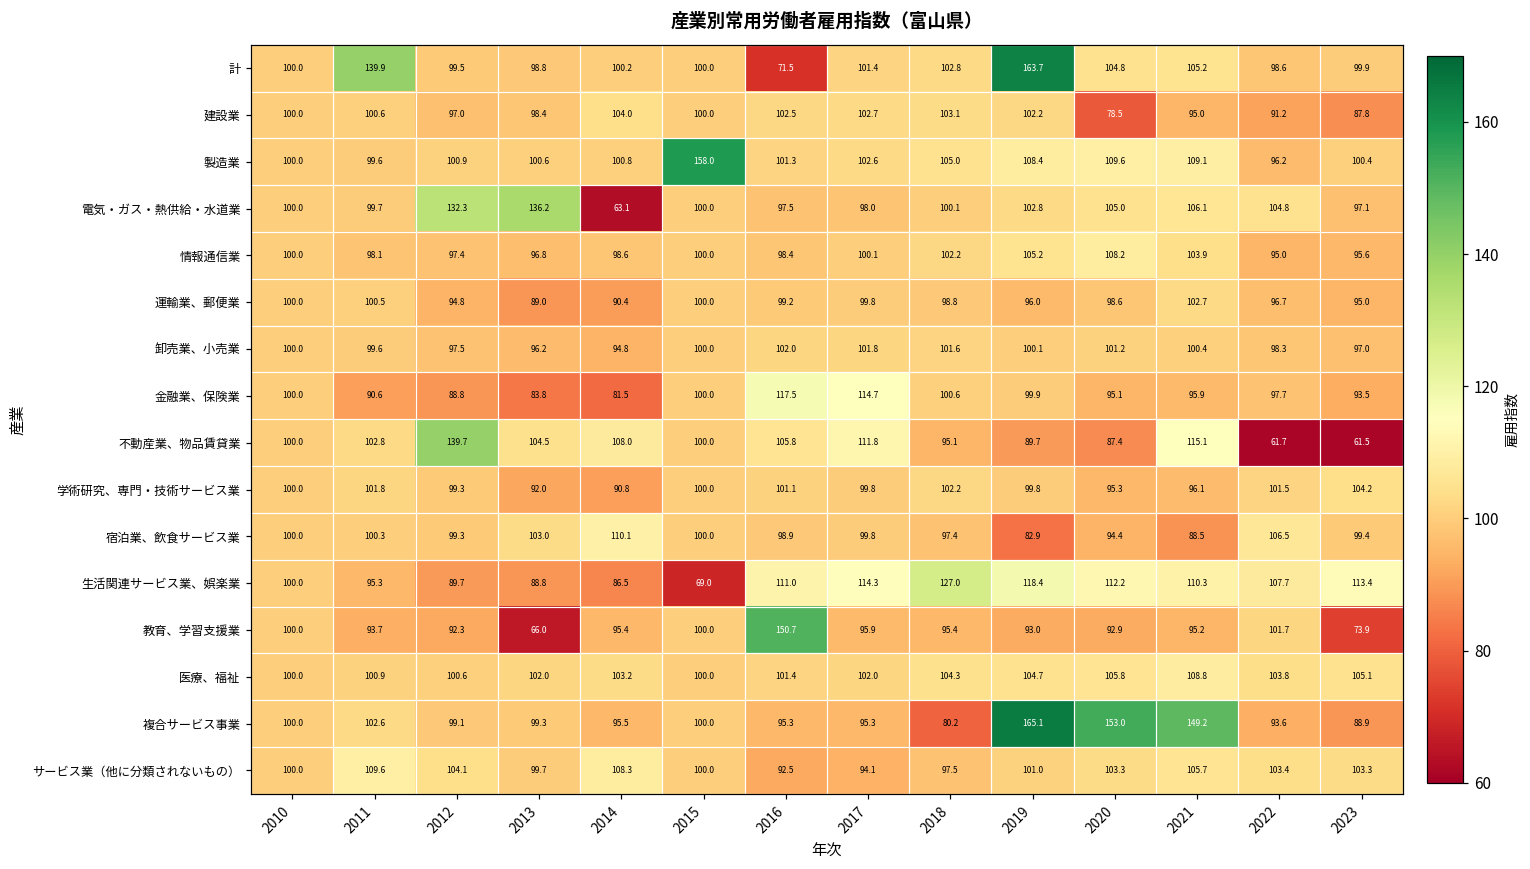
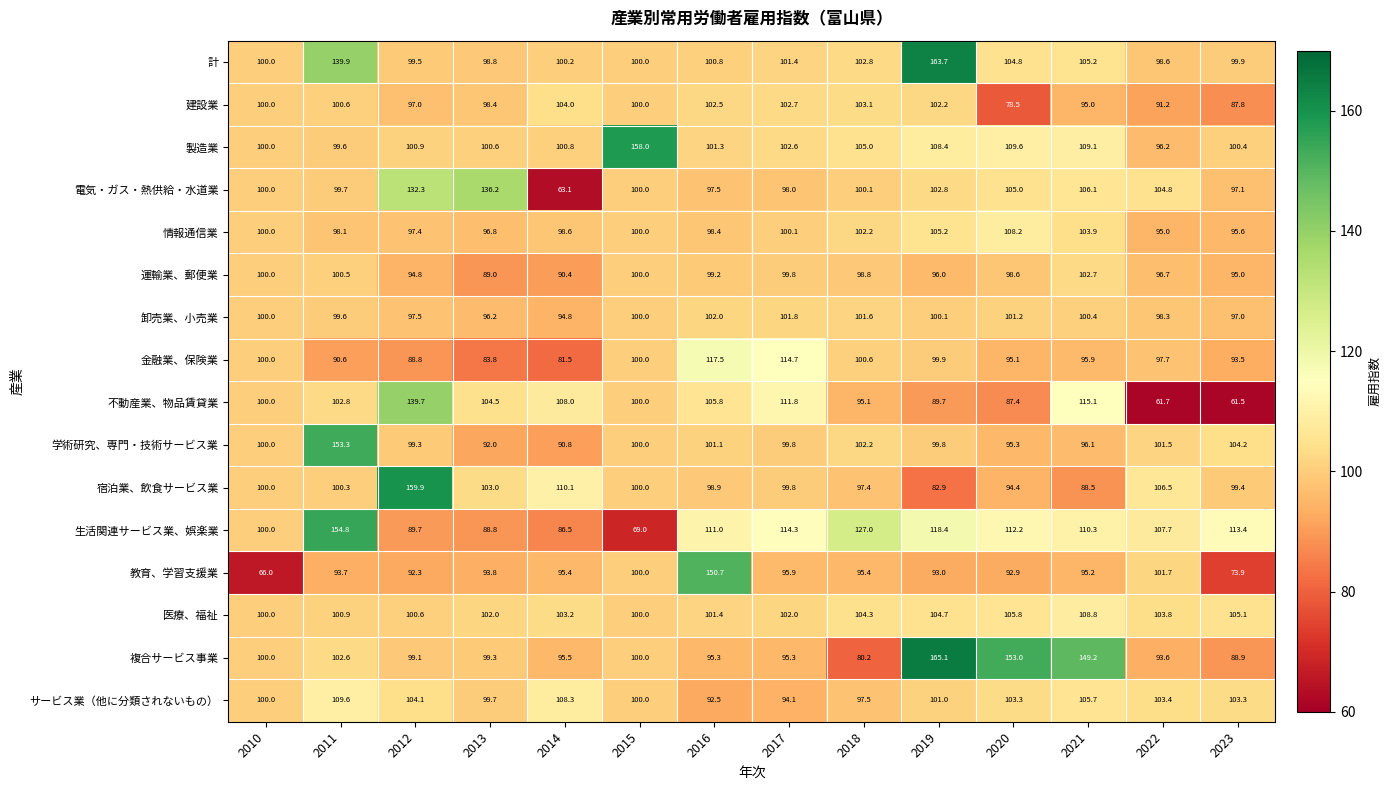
計, 2016: 71.5 -> 100.8
学術研究、専門・技術サービス業, 2011: 101.8 -> 153.3
宿泊業、飲食サービス業, 2012: 99.3 -> 159.9
生活関連サービス業、娯楽業, 2011: 95.3 -> 154.8
教育、学習支援業, 2010: 100.0 -> 66.0
教育、学習支援業, 2013: 66.0 -> 93.8
